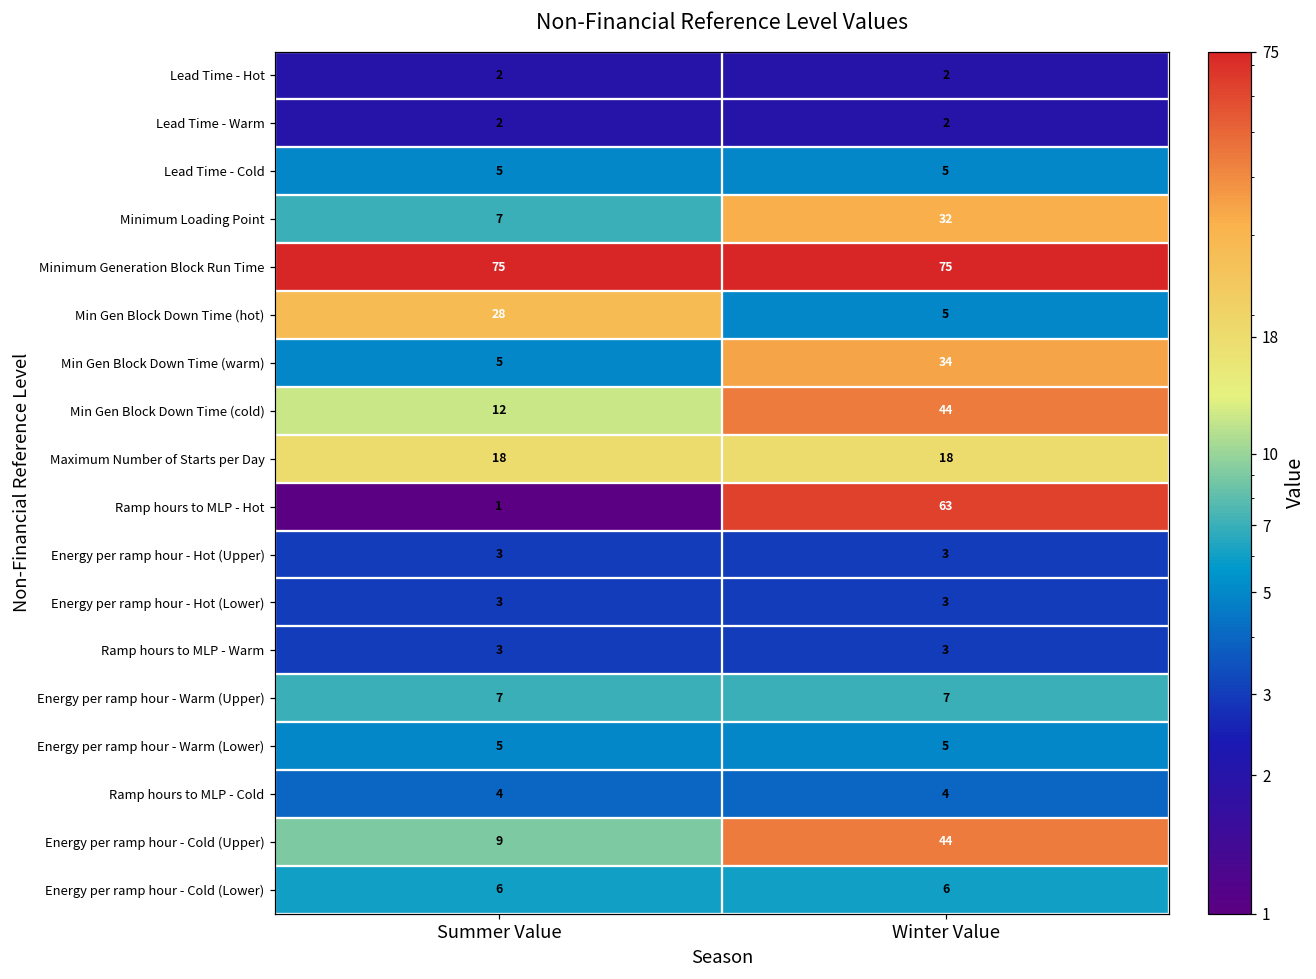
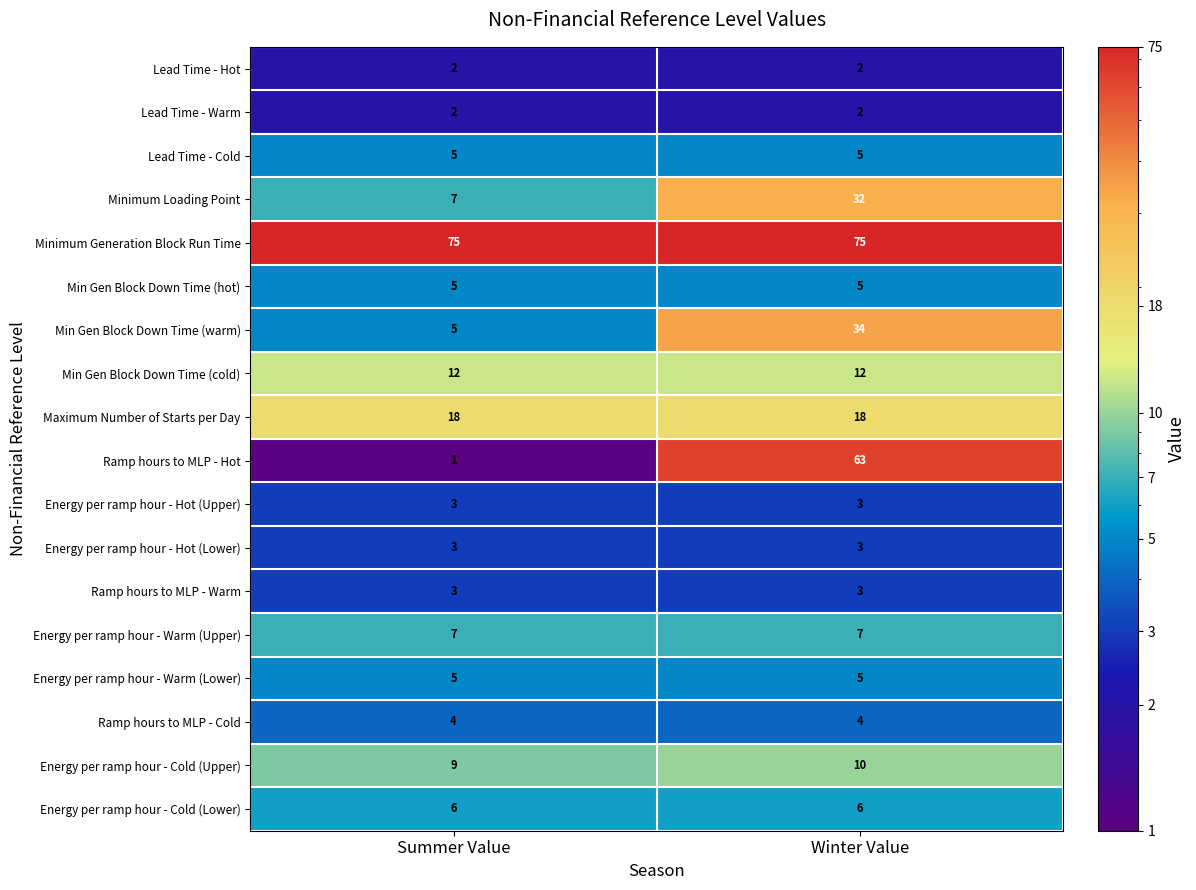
Min Gen Block Down Time (hot), Summer Value: 28 -> 5
Min Gen Block Down Time (cold), Winter Value: 44 -> 12
Energy per ramp hour - Cold (Upper), Winter Value: 44 -> 10
